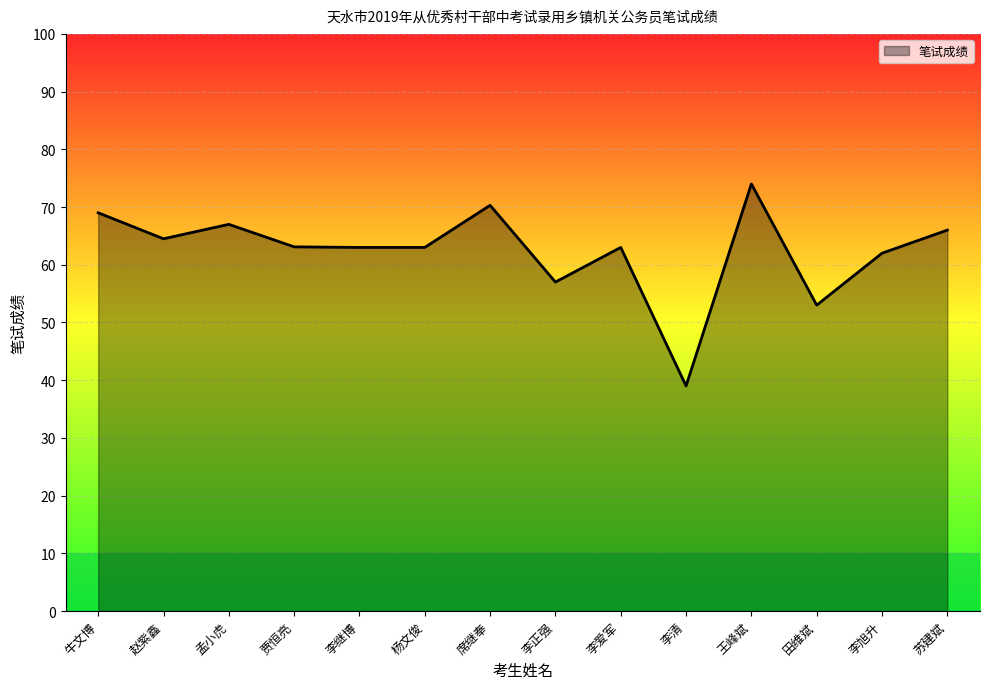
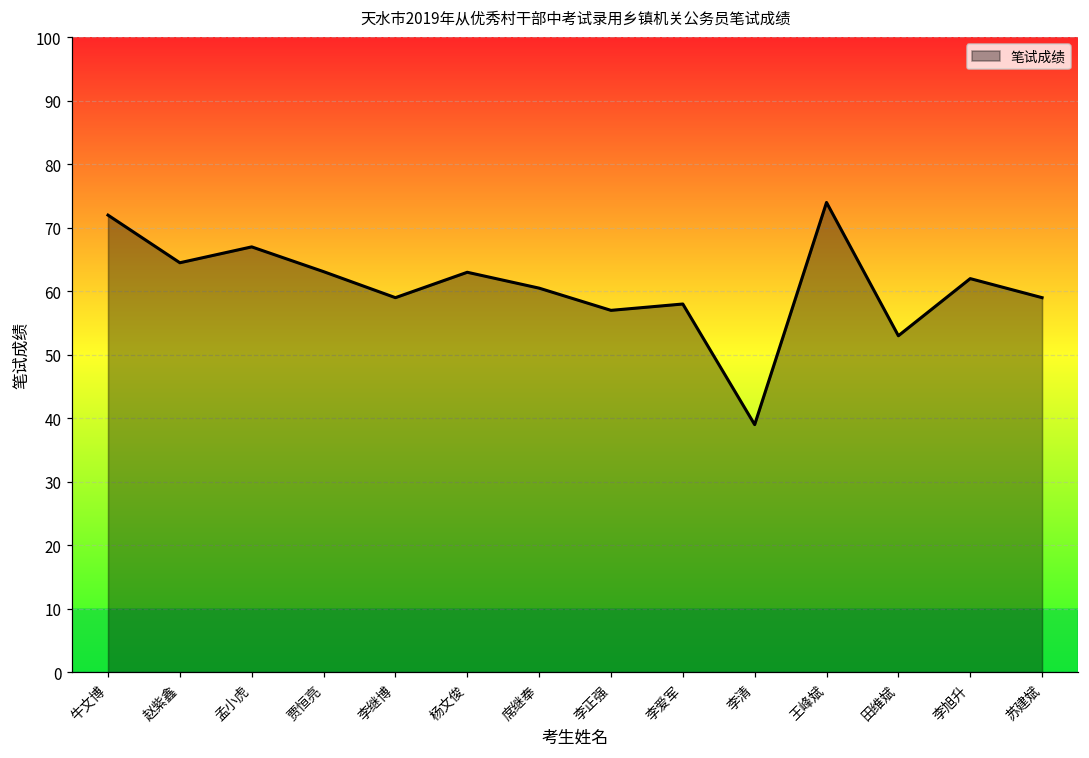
牛文博: 69 -> 72
李继博: 63 -> 59
席继奉: 70 -> 61
李爱军: 63 -> 58
苏建斌: 66 -> 59
